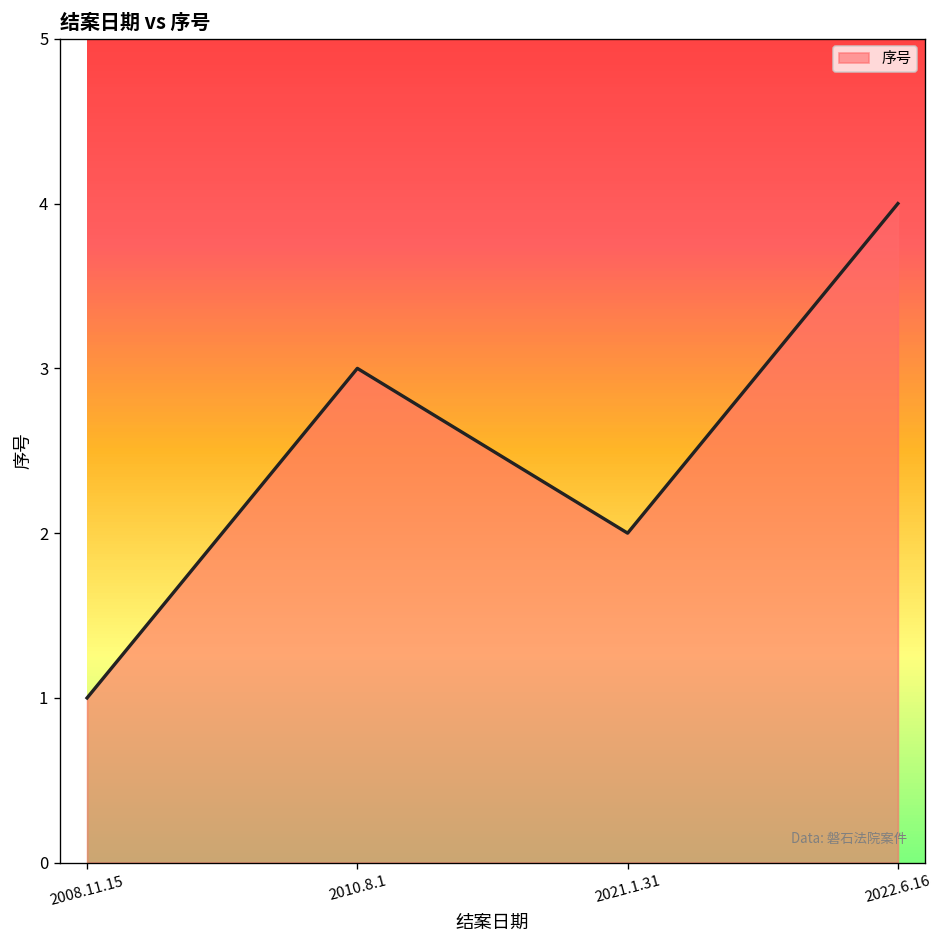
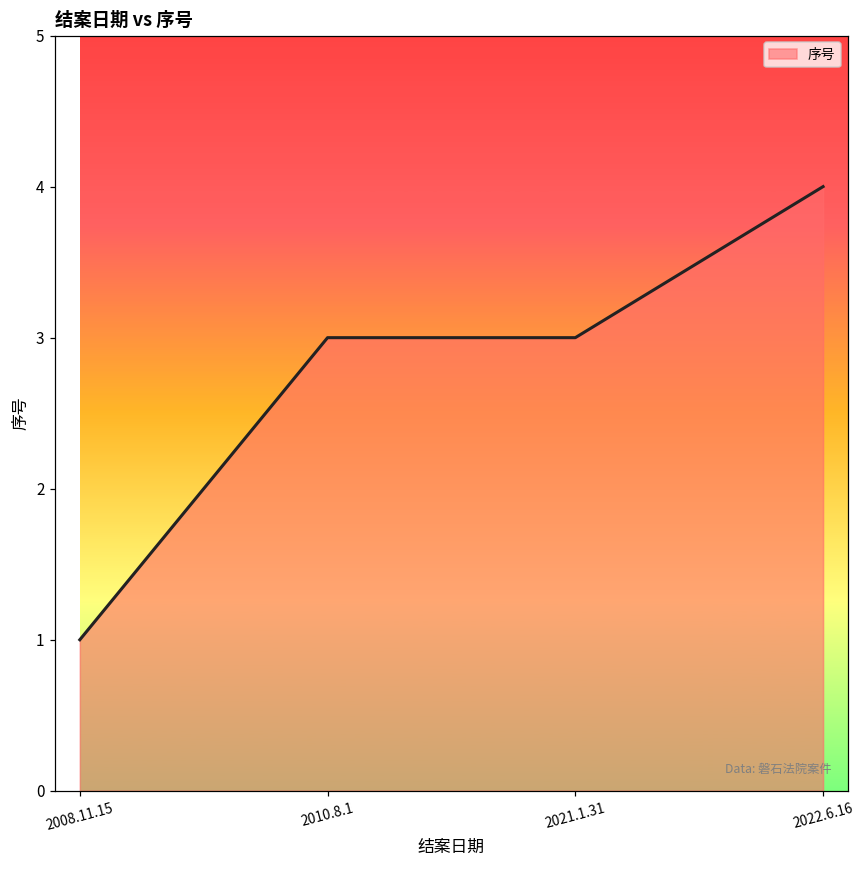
2021.1.31: 2 -> 3
